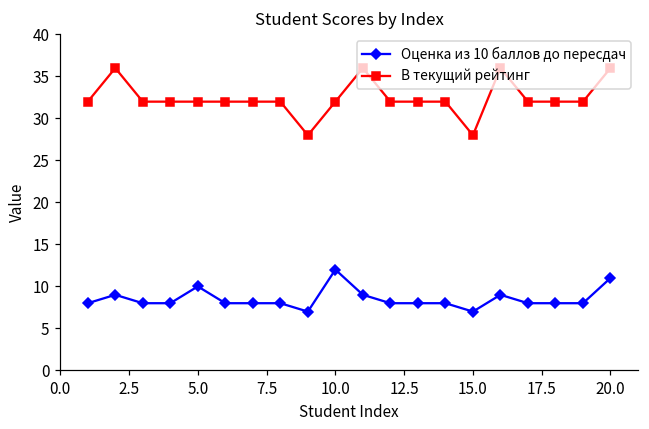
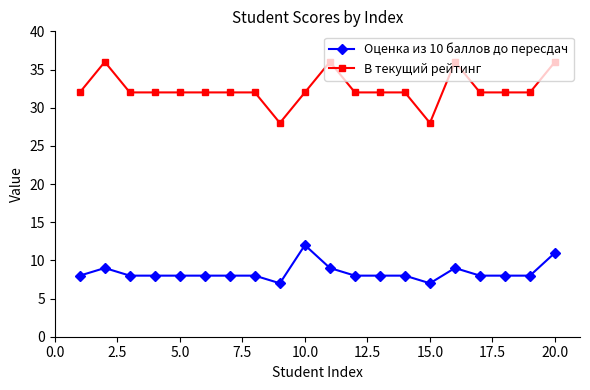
Оценка из 10 баллов до пересдач, 5.0: 10 -> 8
